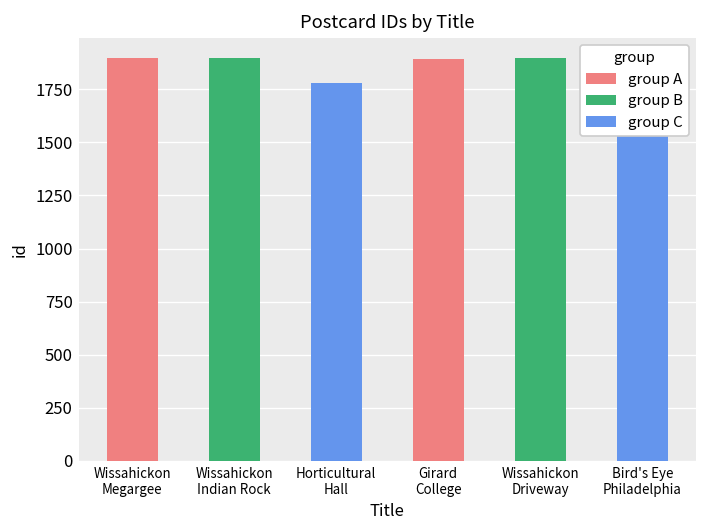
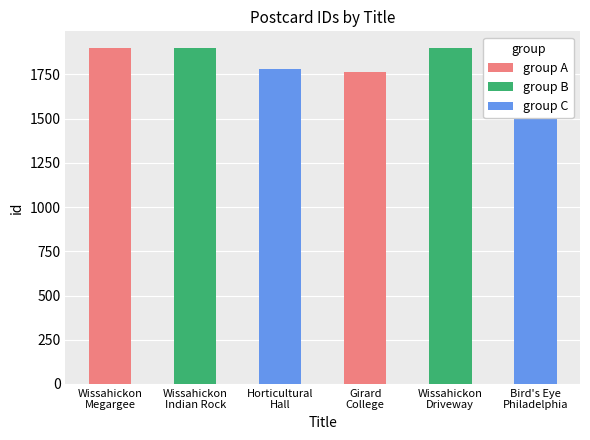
Girard College: 1900 -> 1760
